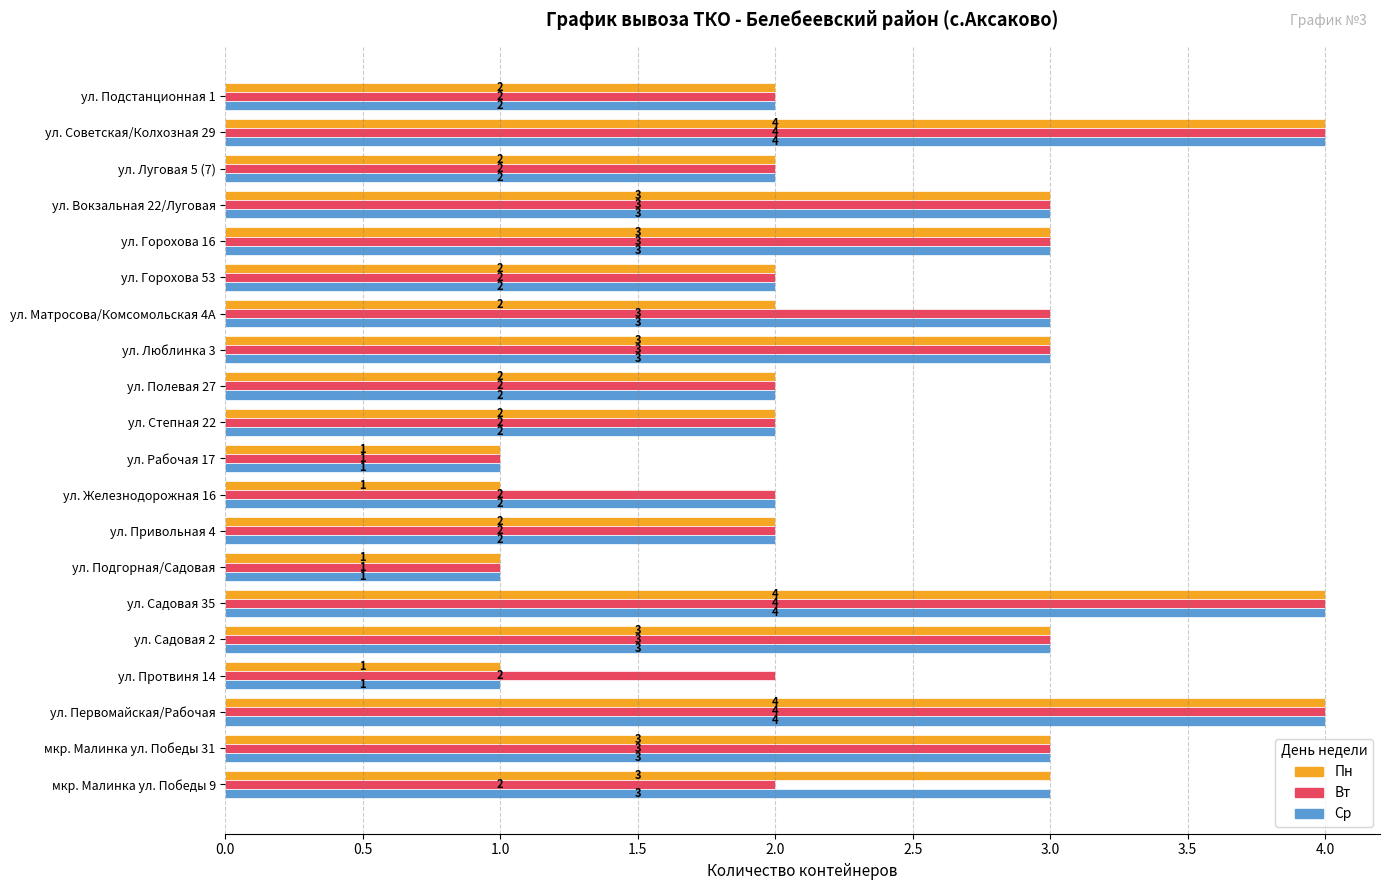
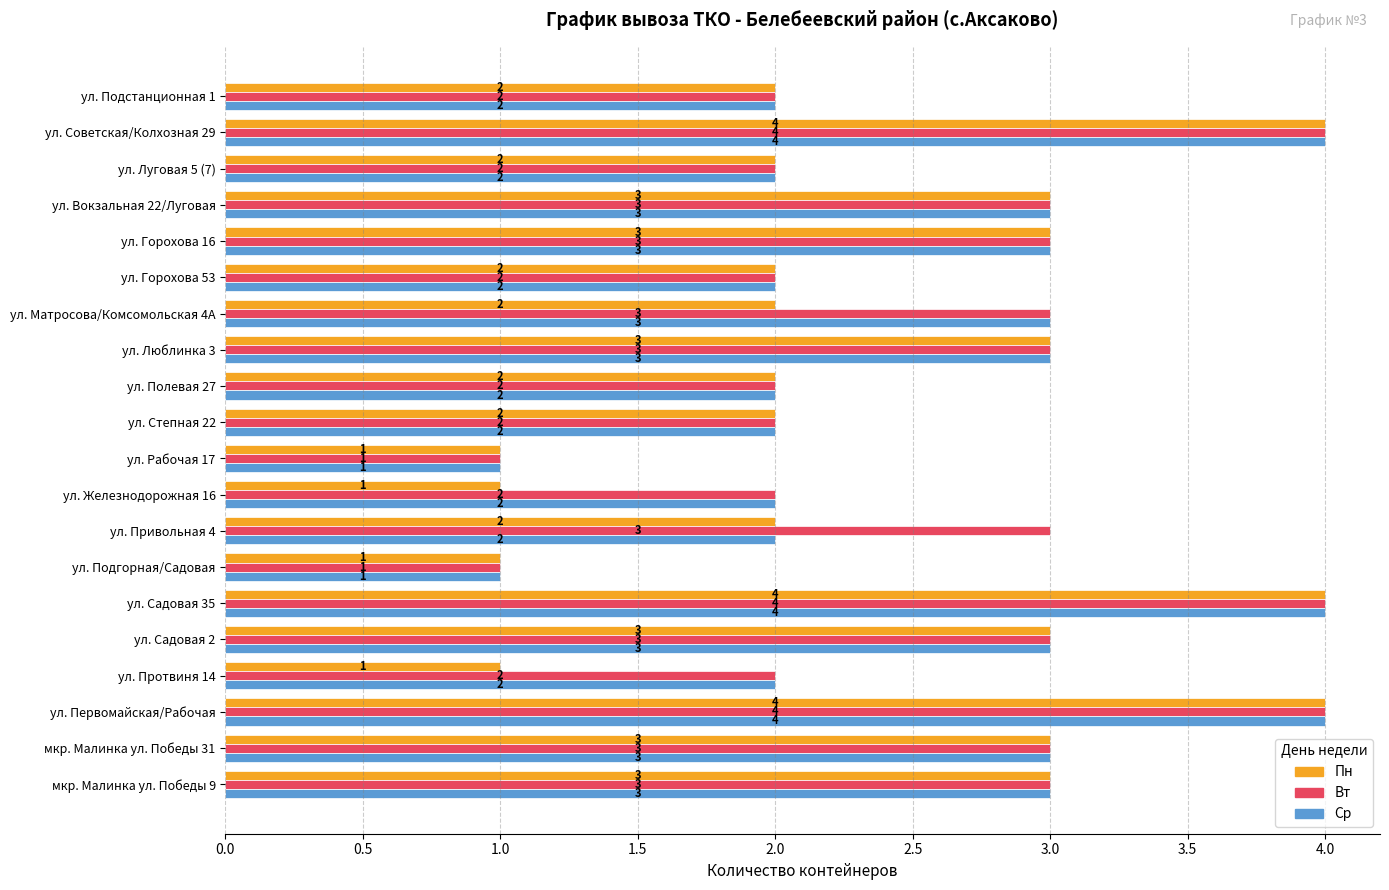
Вт, ул. Привольная 4: 2 -> 3
Ср, ул. Протвиня 14: 1 -> 2
Вт, мкр. Малинка ул. Победы 9: 2 -> 3
